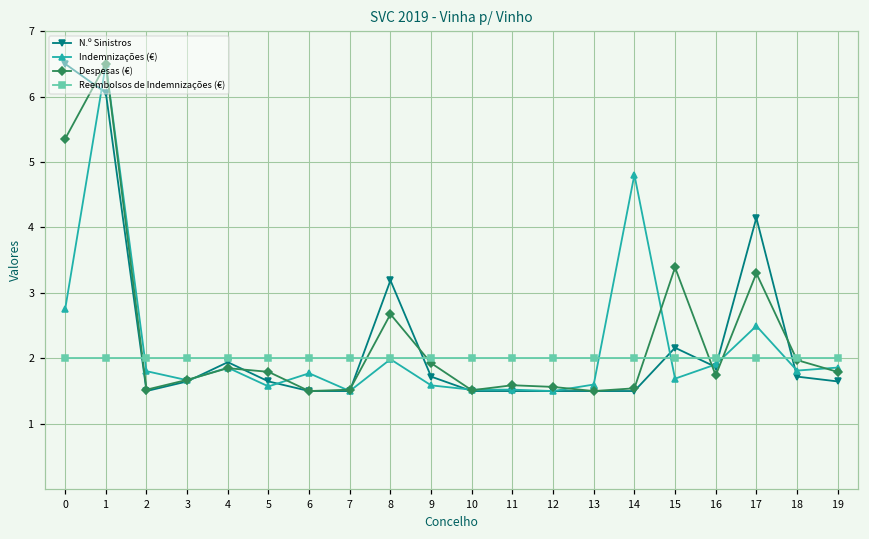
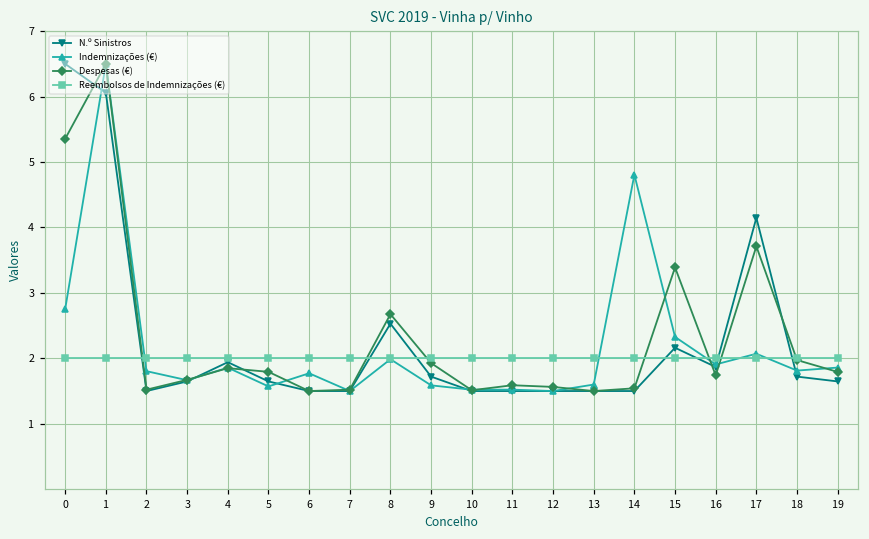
N.º Sinistros, 8: 3.2 -> 2.5
Indemnizações (€), 15: 1.7 -> 2.3
Indemnizações (€), 17: 2.5 -> 2.1
Despesas (€), 17: 3.3 -> 3.7
